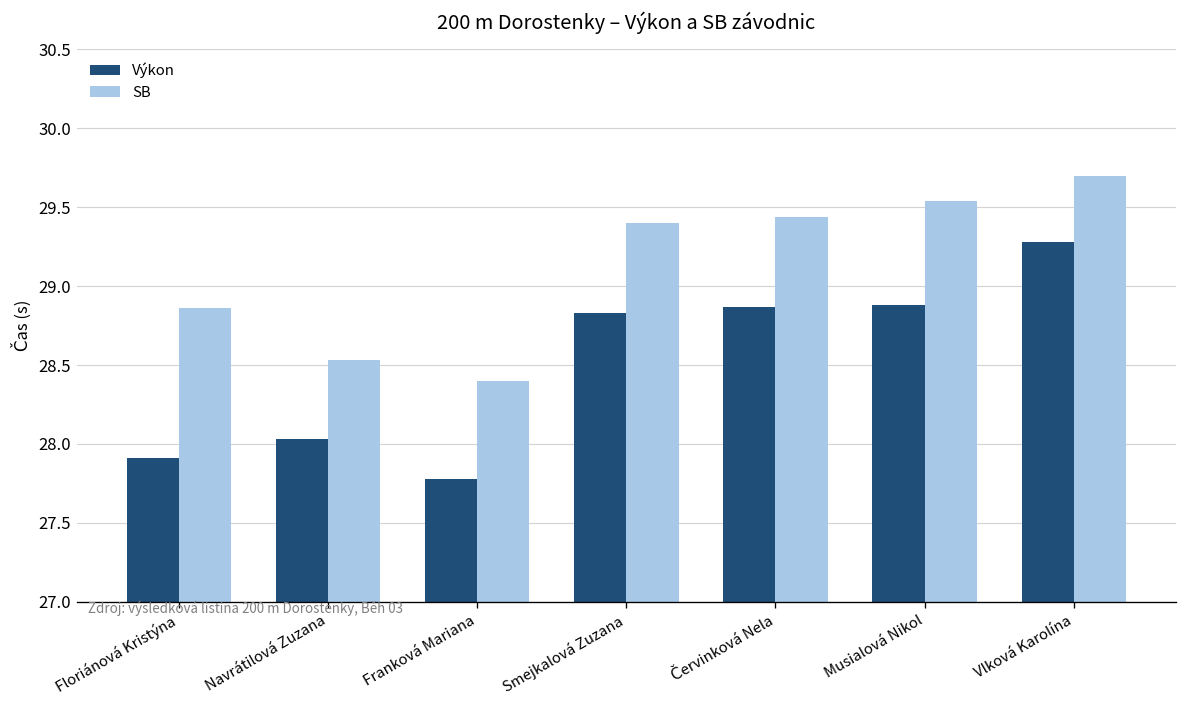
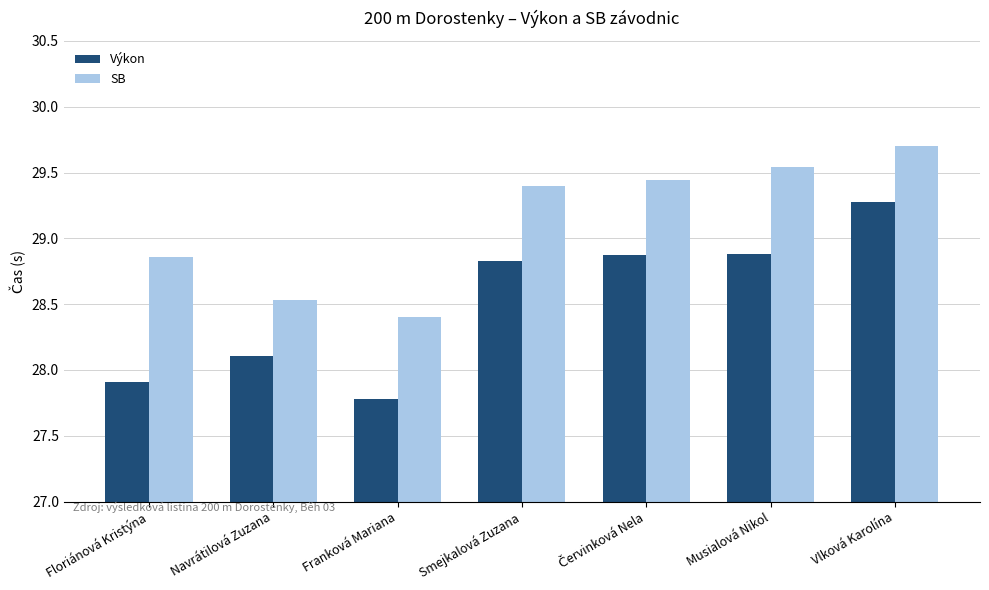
Výkon, Navrátilová Zuzana: 28.03 -> 28.11
